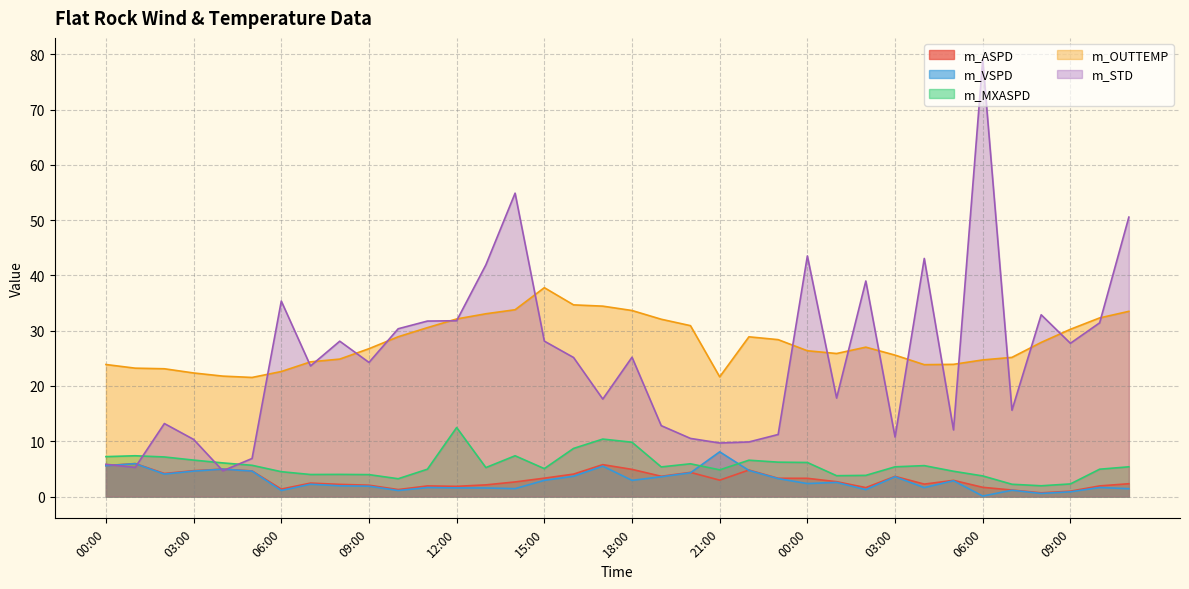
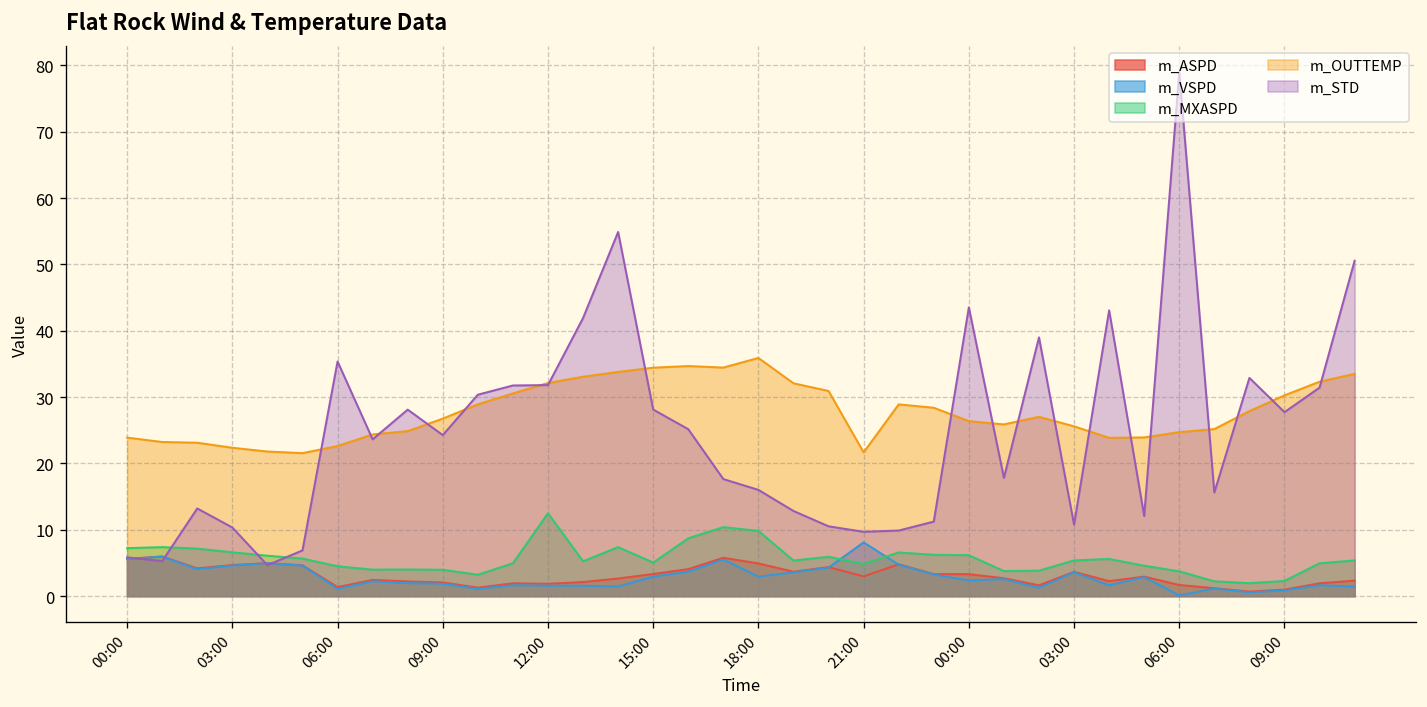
m_OUTTEMP, 15:00: 38 -> 34
m_OUTTEMP, 18:00: 34 -> 36
m_STD, 18:00: 25 -> 16
